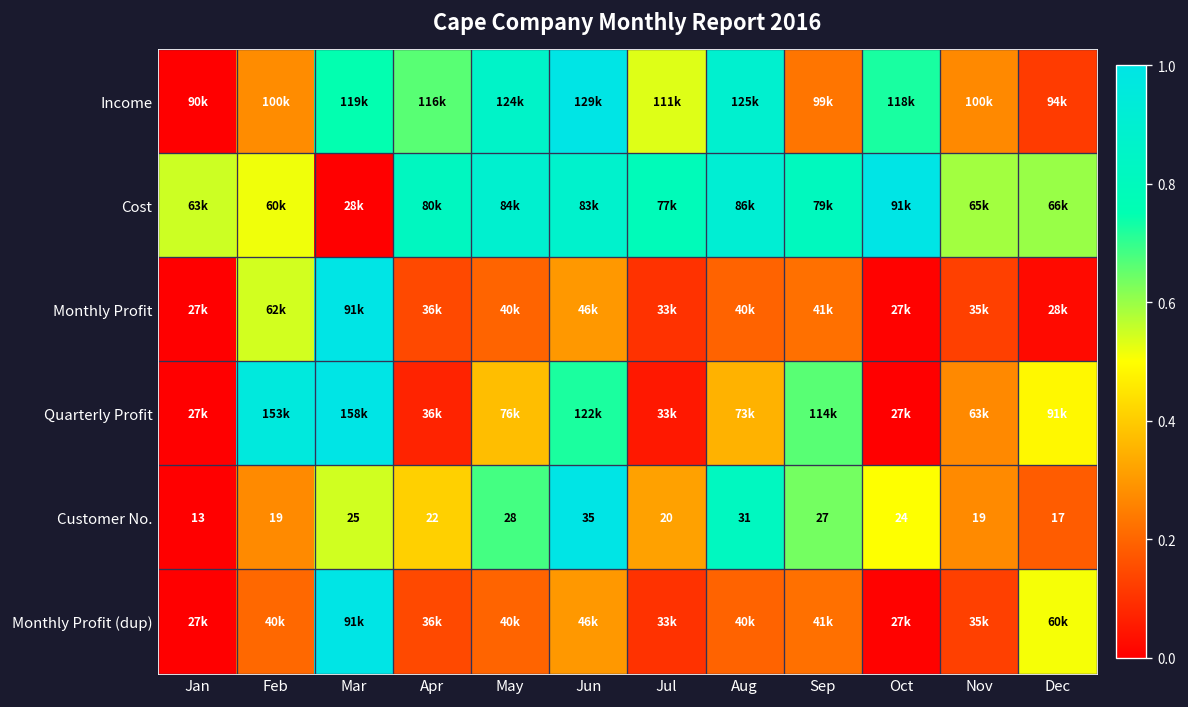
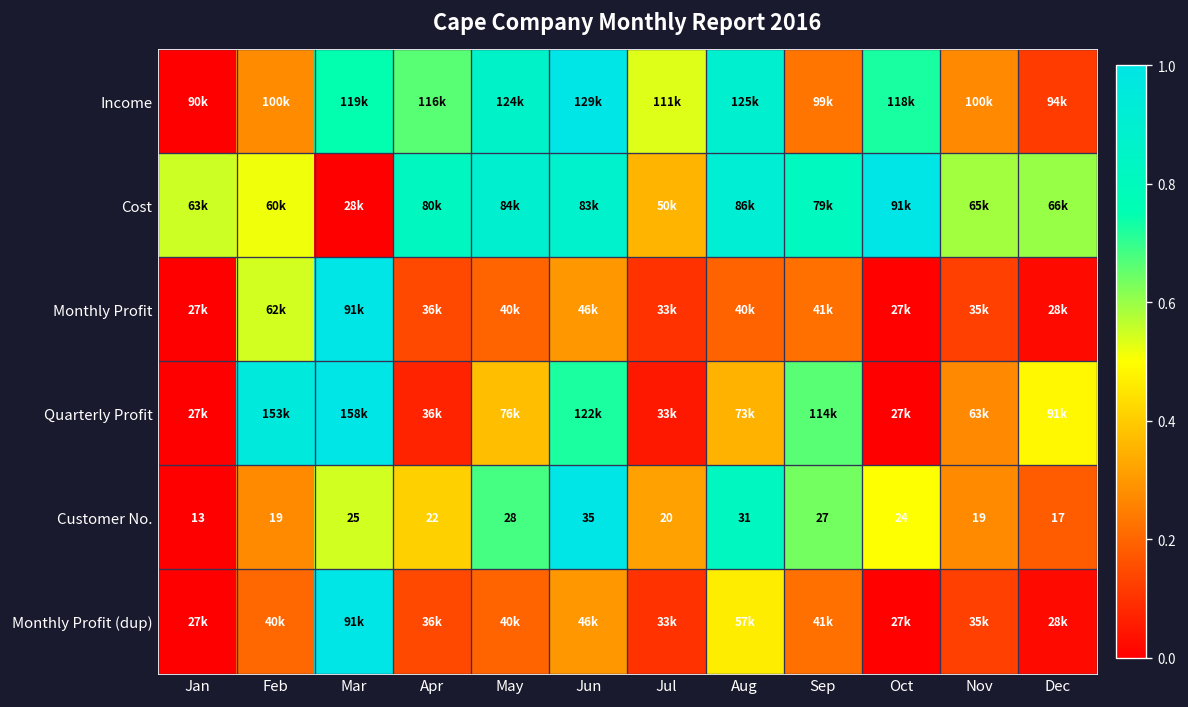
Cost, Jul: 77k -> 50k
Monthly Profit (dup), Aug: 40k -> 57k
Monthly Profit (dup), Dec: 60k -> 28k
